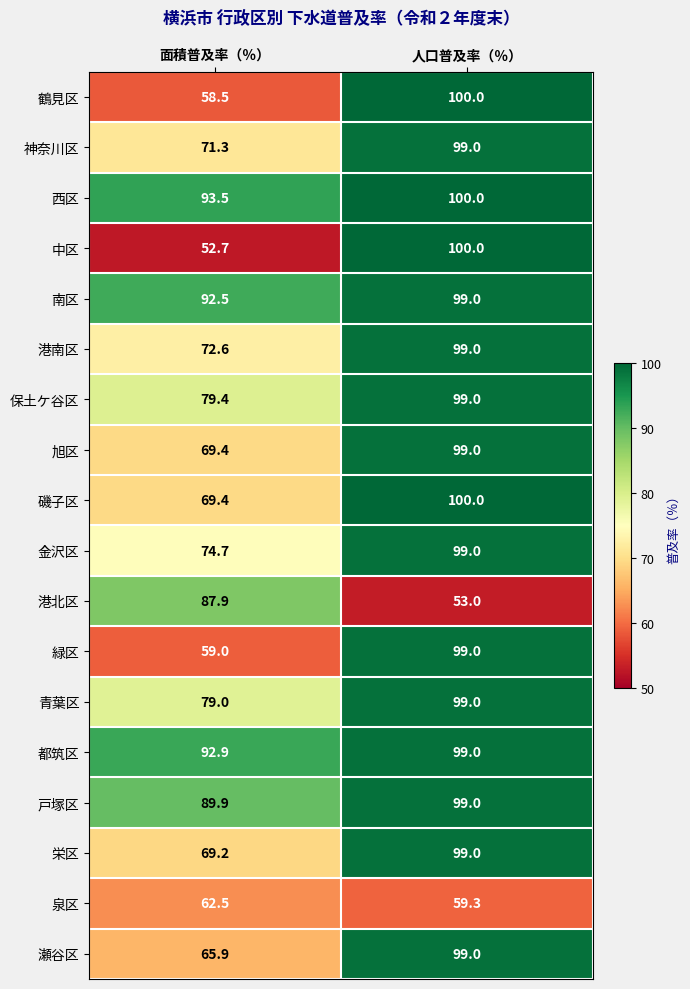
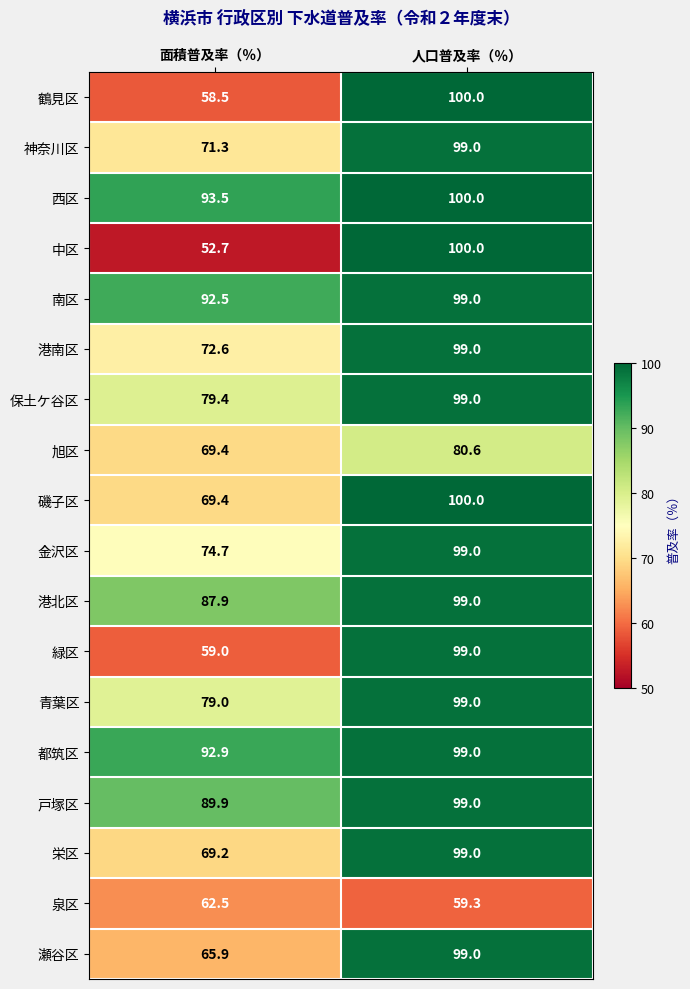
旭区, 人口普及率（％）: 99.0 -> 80.6
港北区, 人口普及率（％）: 53.0 -> 99.0
